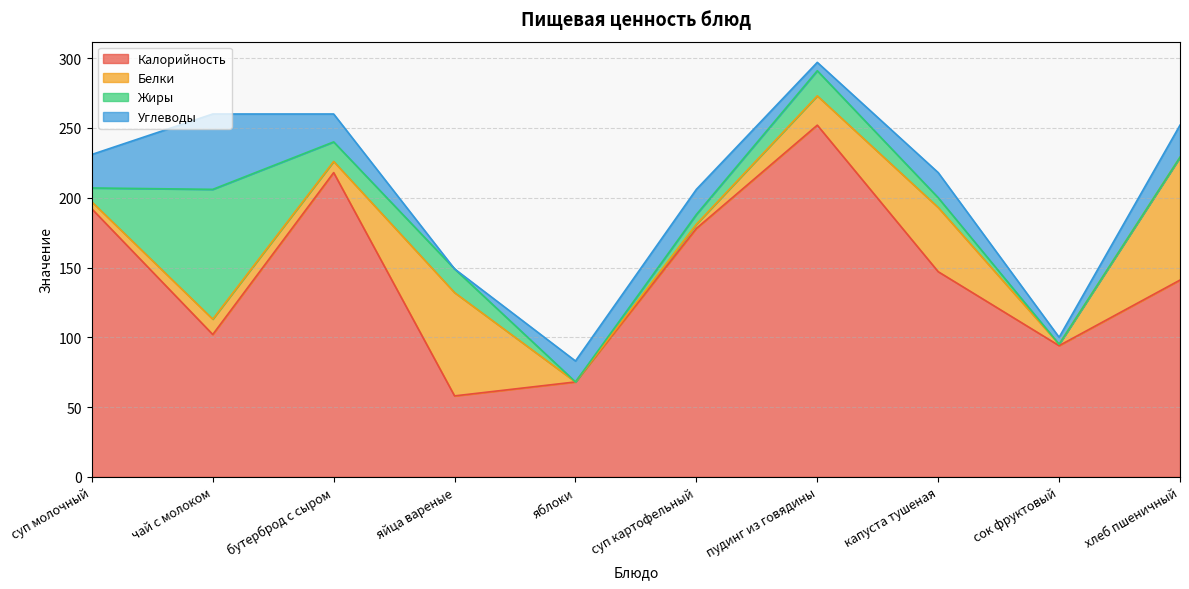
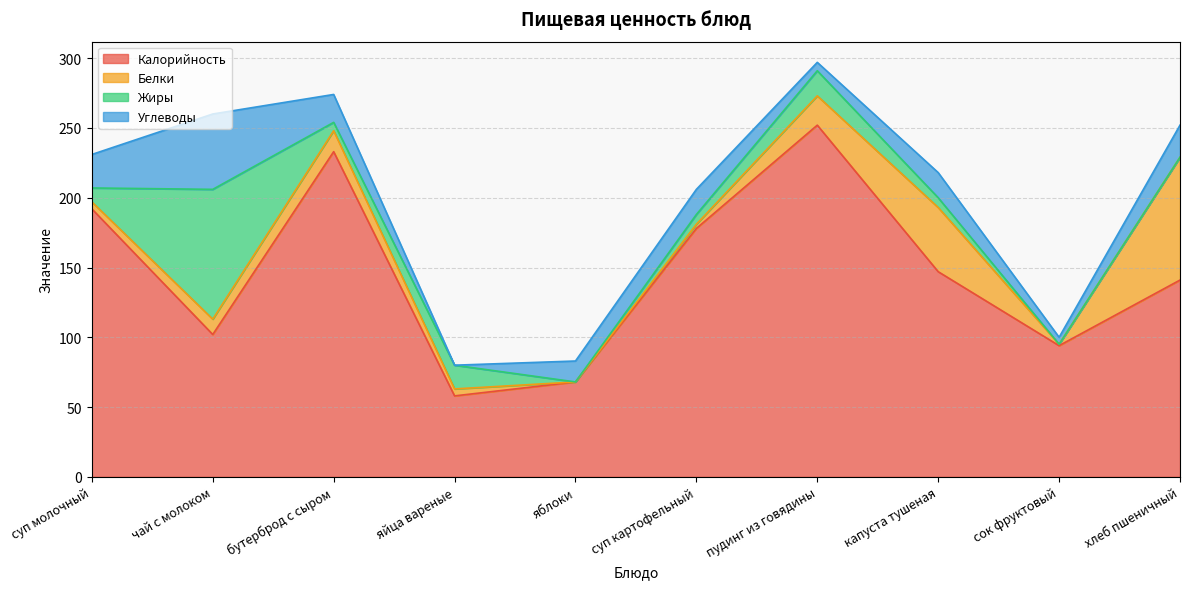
Калорийность, бутерброд с сыром: 218 -> 233
Белки, бутерброд с сыром: 8 -> 15
Жиры, бутерброд с сыром: 14 -> 6
Белки, яйца вареные: 74 -> 5
